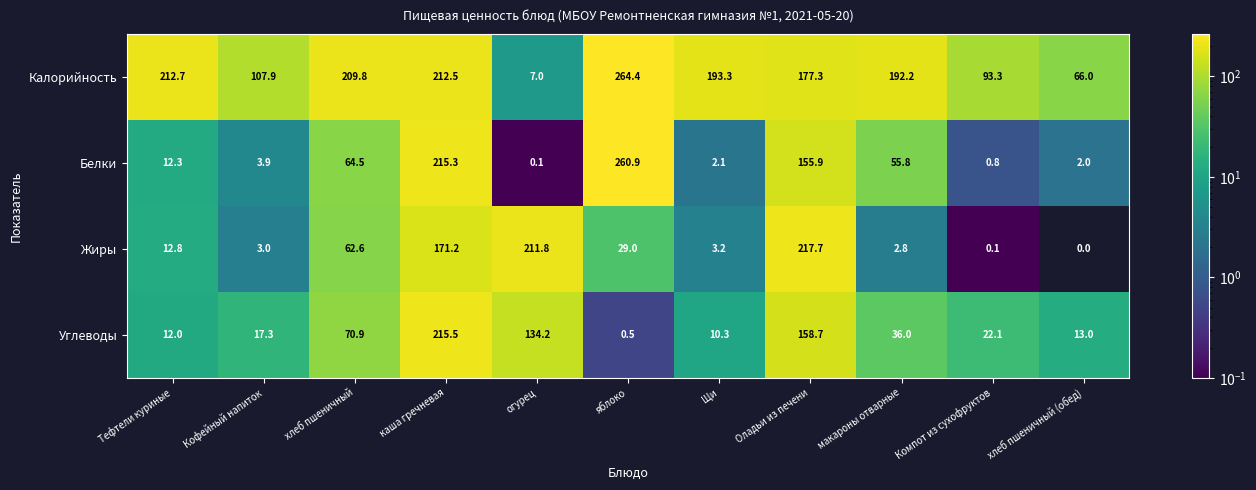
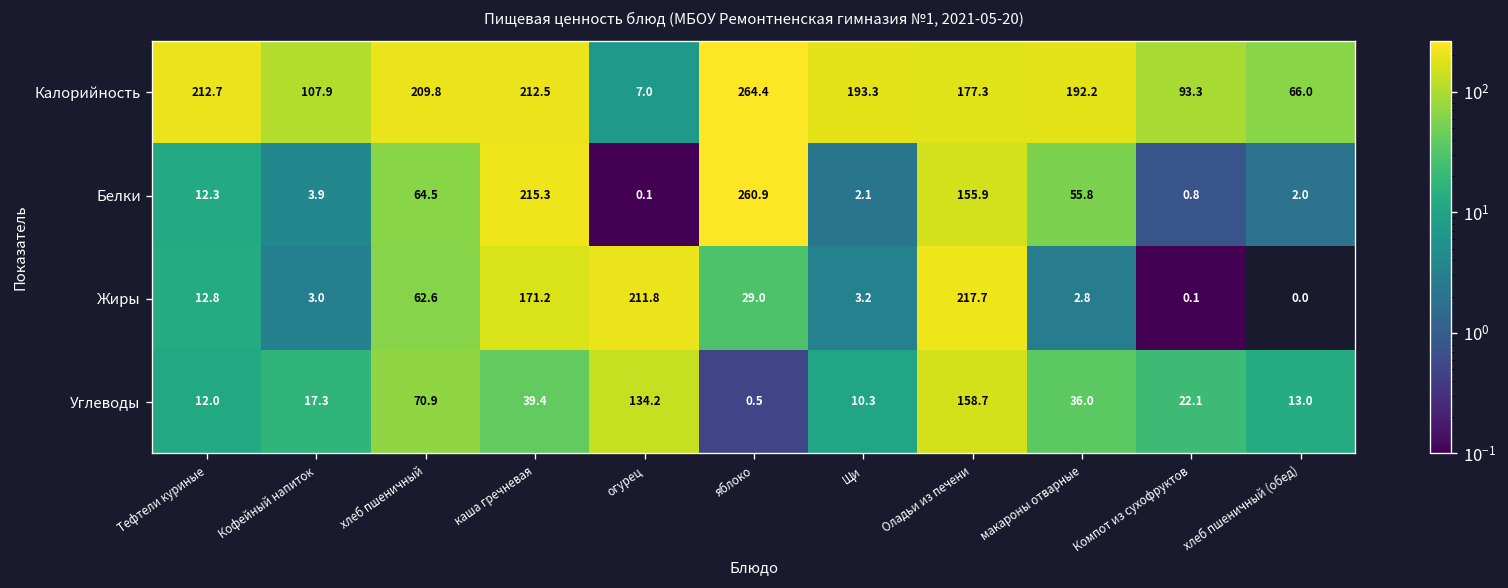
Углеводы, каша гречневая: 215.5 -> 39.4
